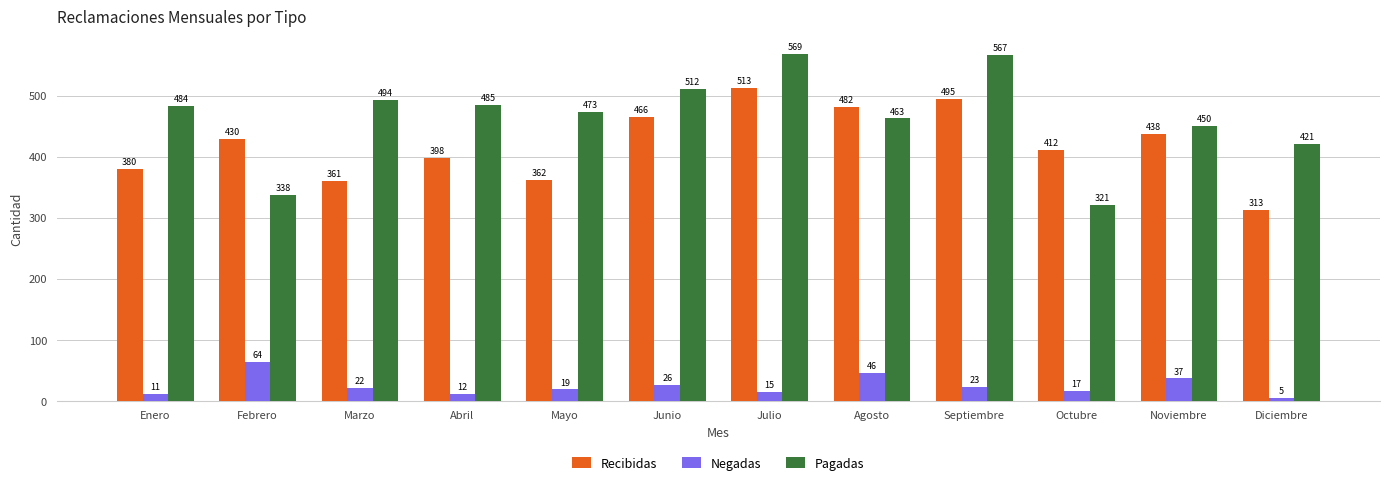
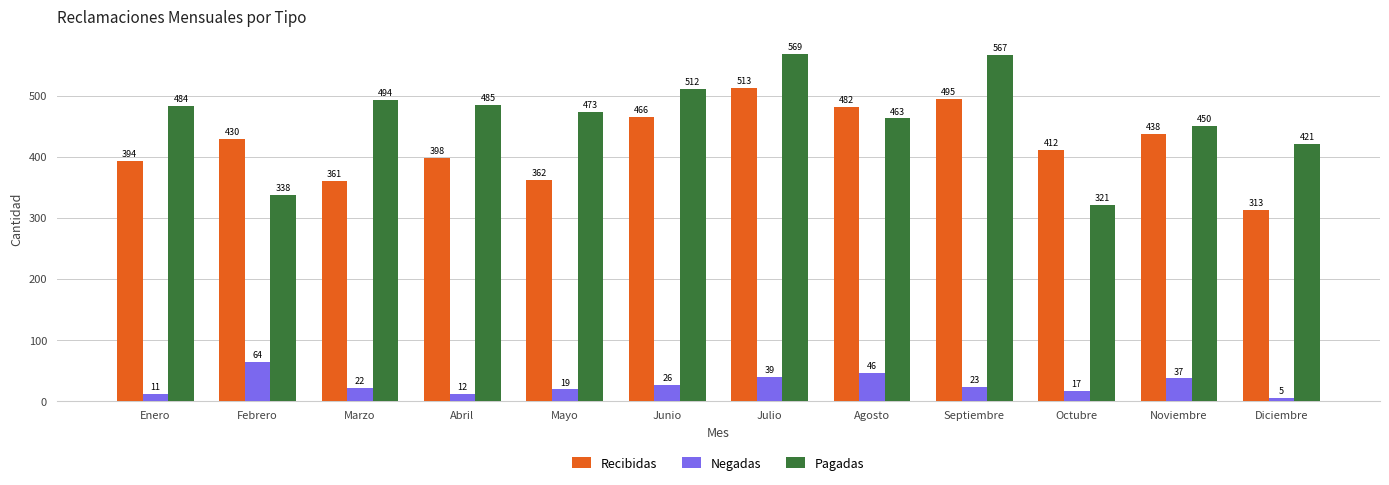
Recibidas, Enero: 380 -> 394
Negadas, Julio: 15 -> 39
